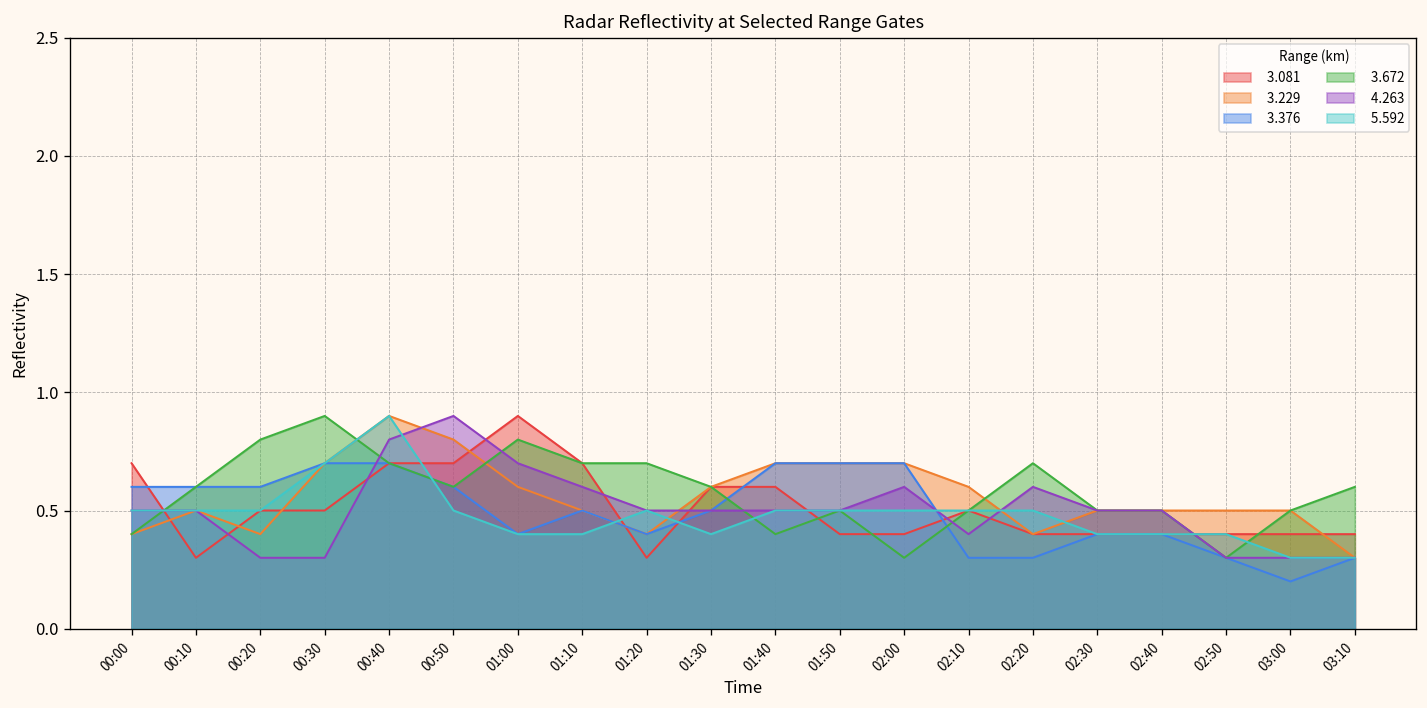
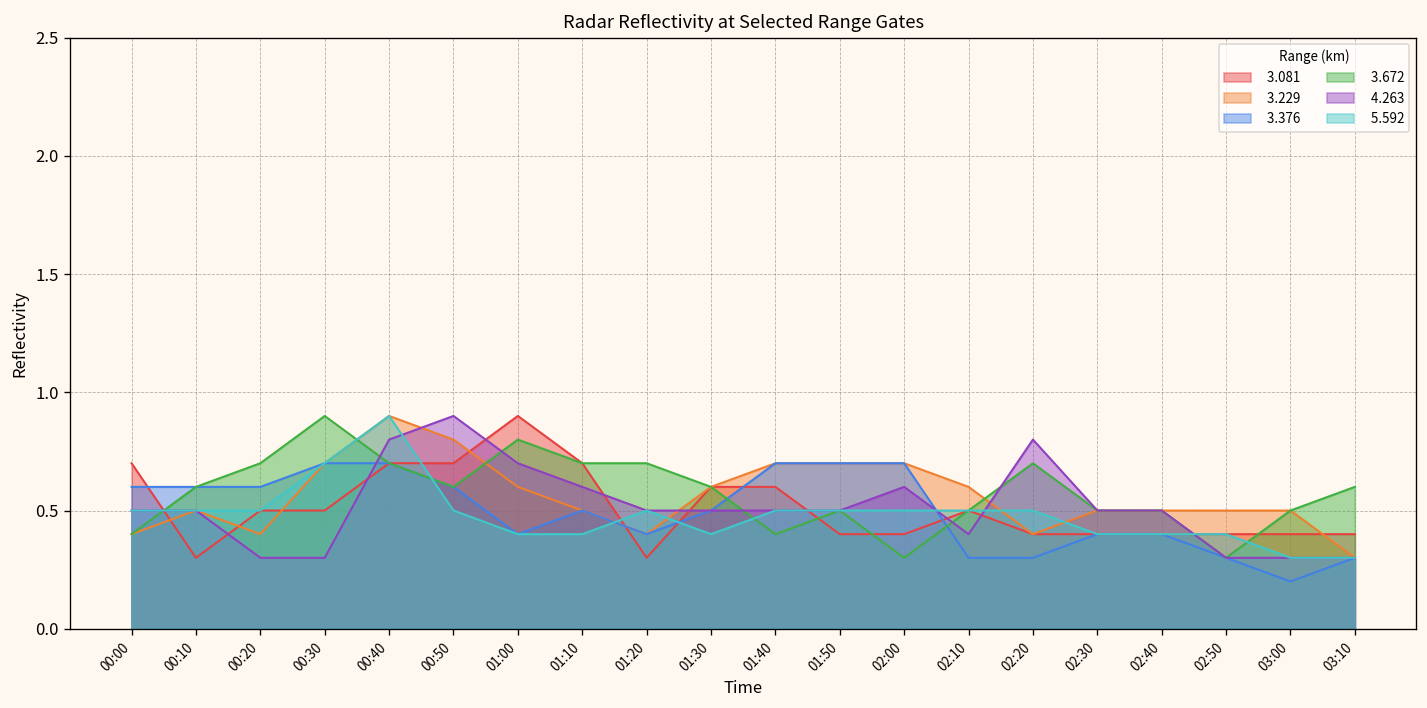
3.672, 00:20: 0.8 -> 0.7
4.263, 02:20: 0.6 -> 0.8
